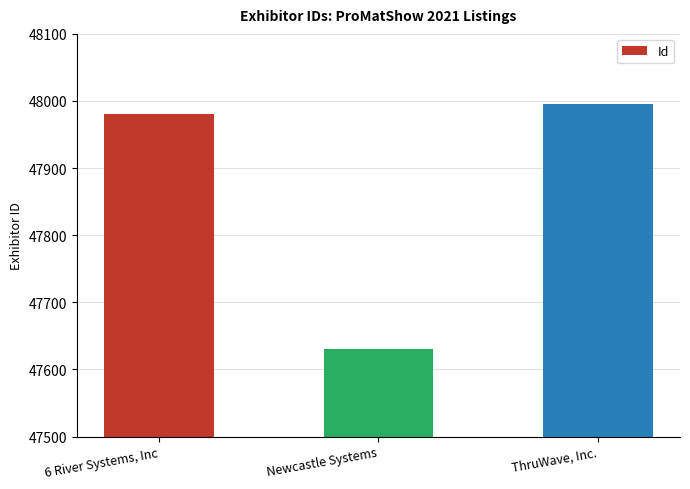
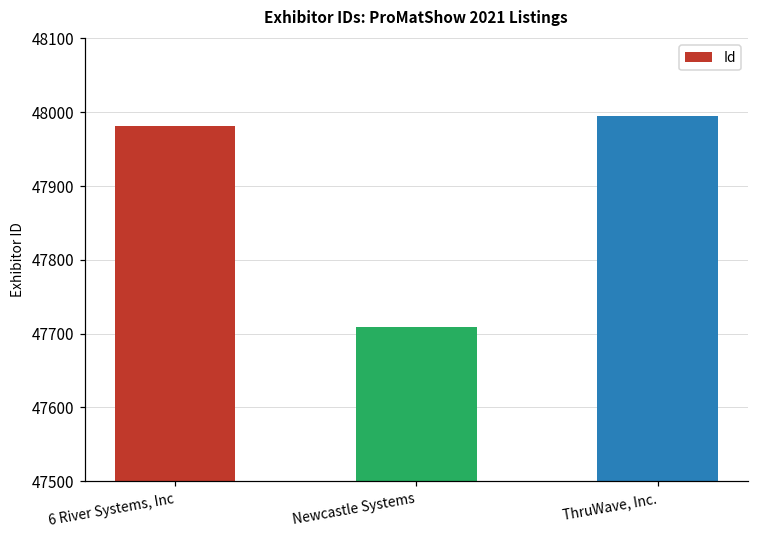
Newcastle Systems: 47630 -> 47710
